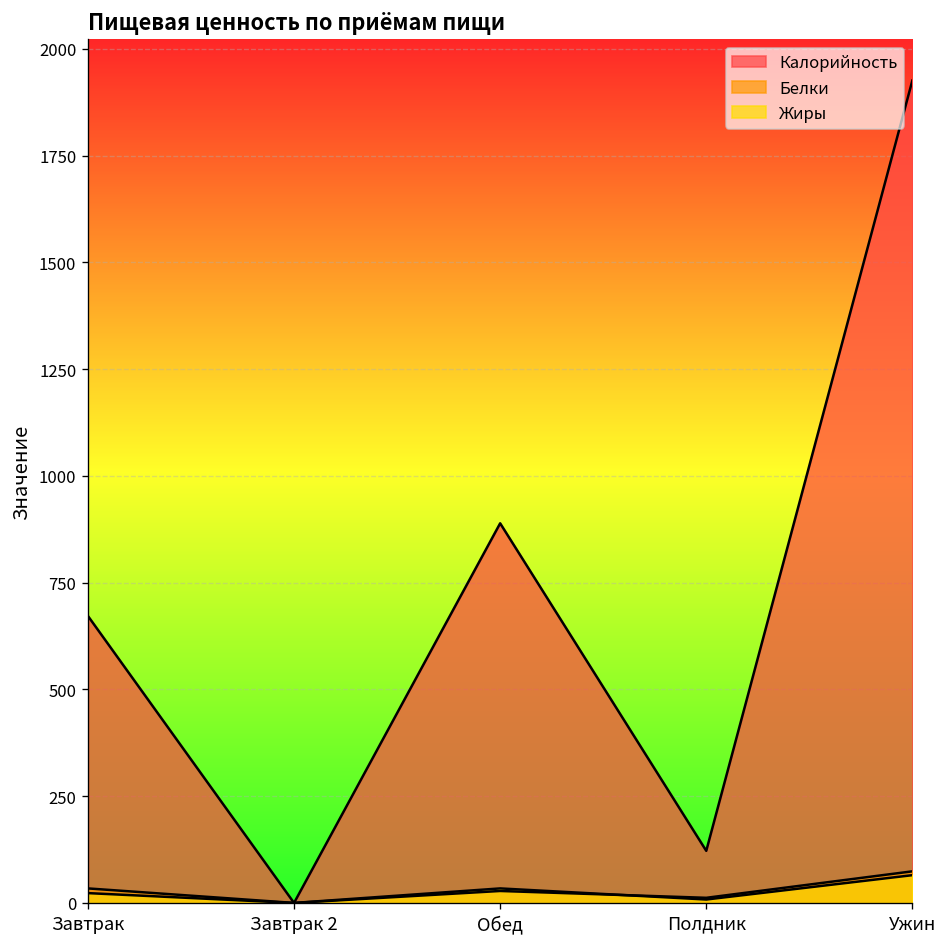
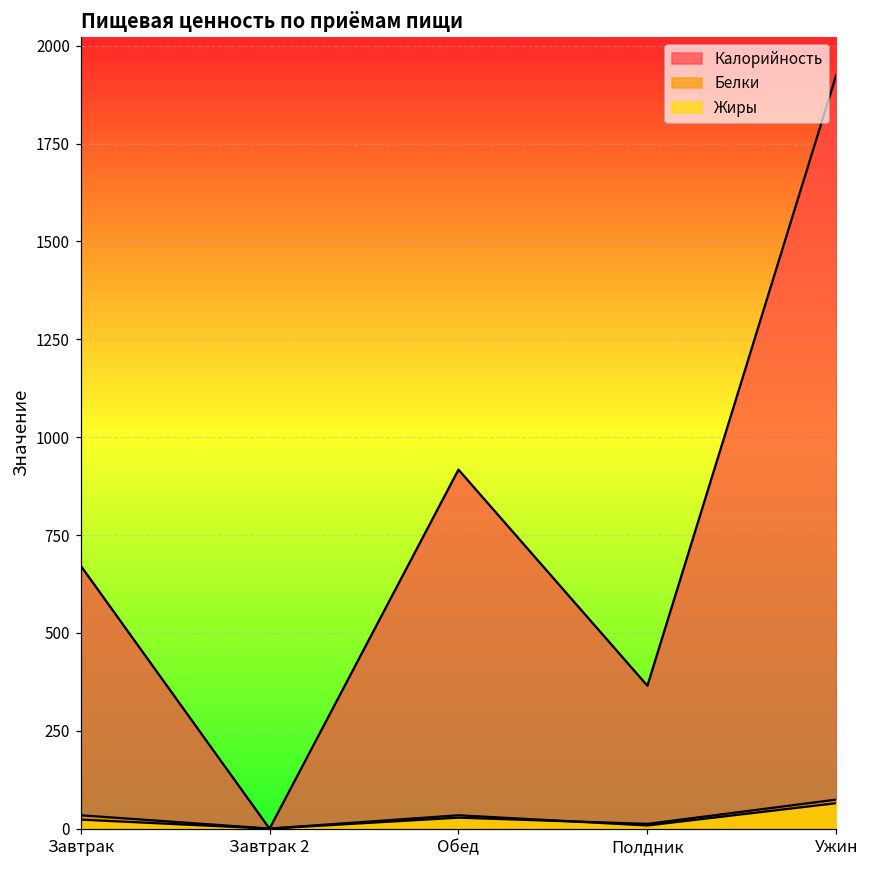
Калорийность, Обед: 890 -> 920
Калорийность, Полдник: 120 -> 370
